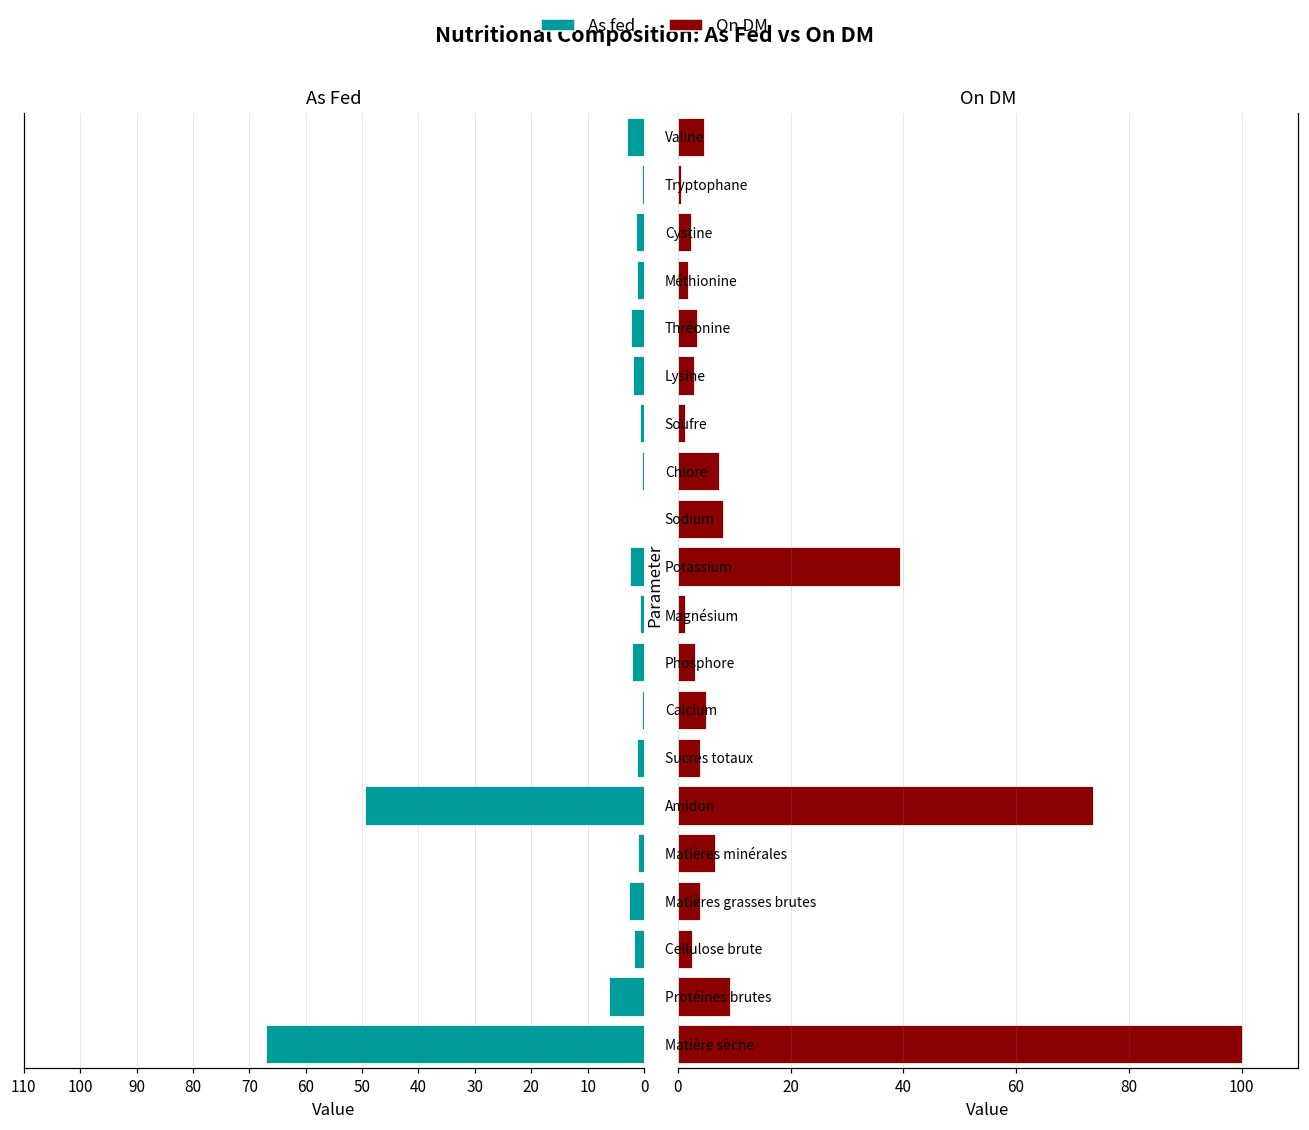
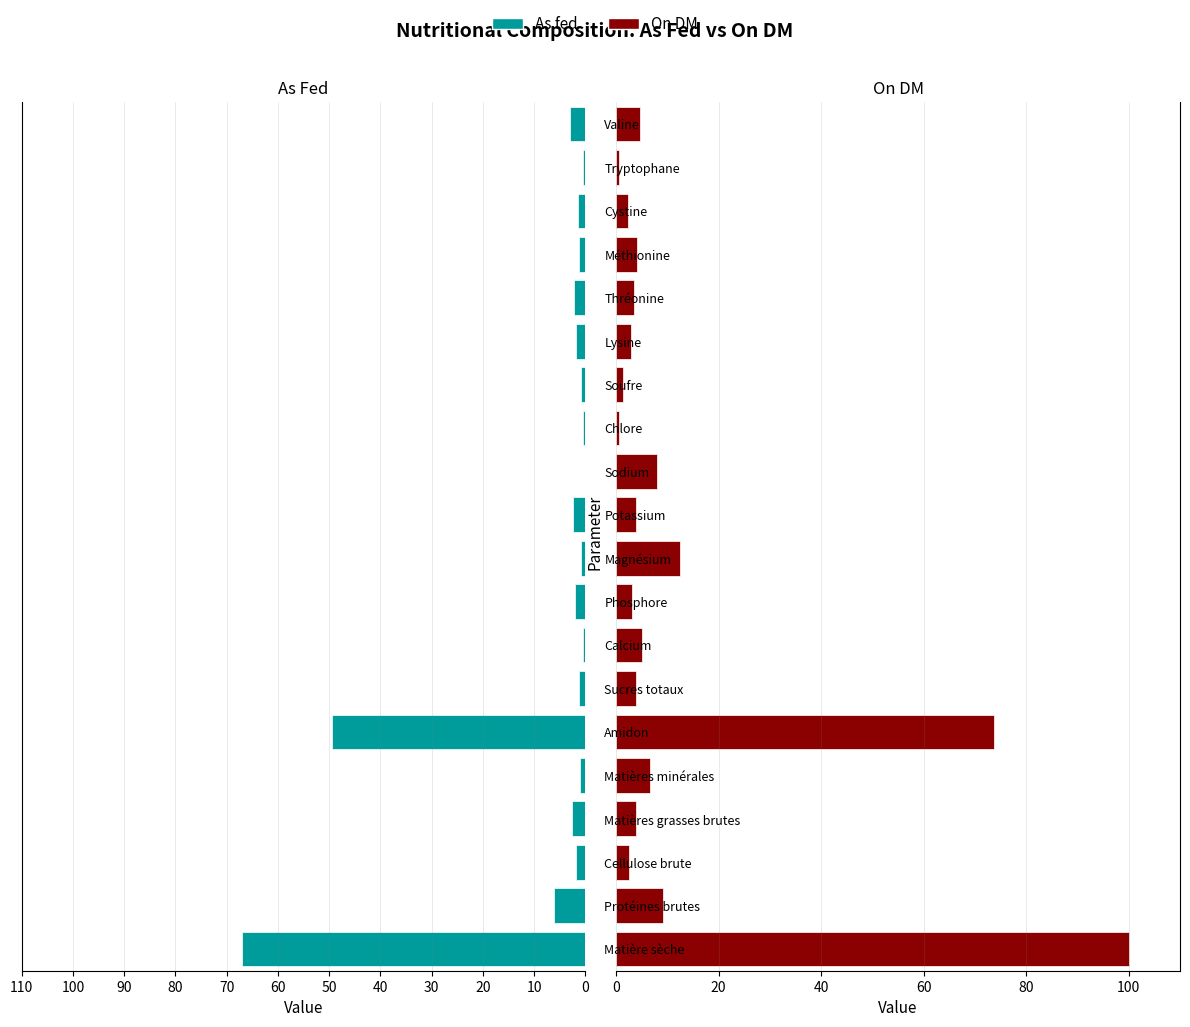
On DM, Méthionine: 2 -> 4
On DM, Chlore: 7 -> 1
On DM, Potassium: 40 -> 4
On DM, Magnésium: 1 -> 12
